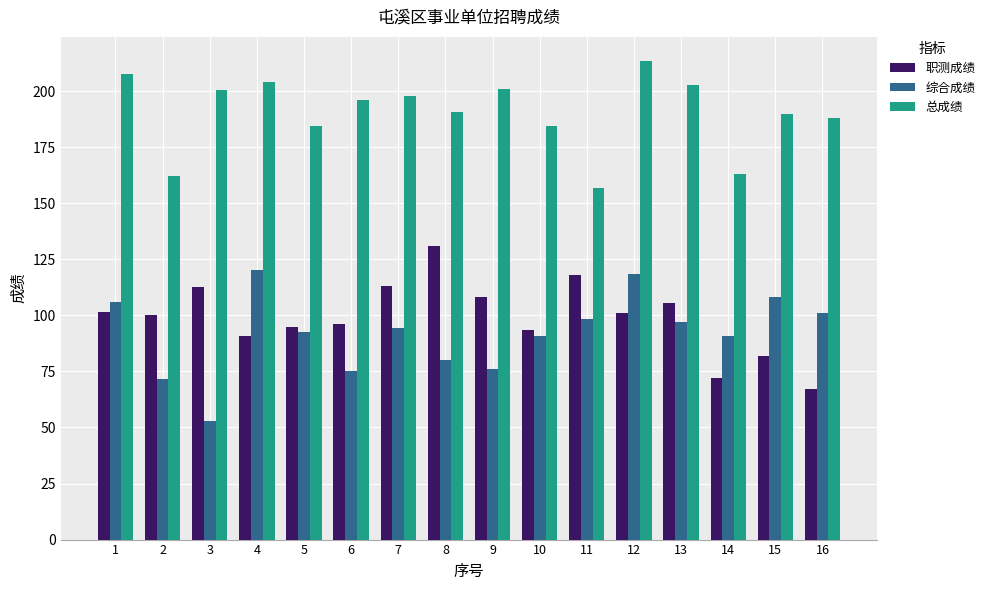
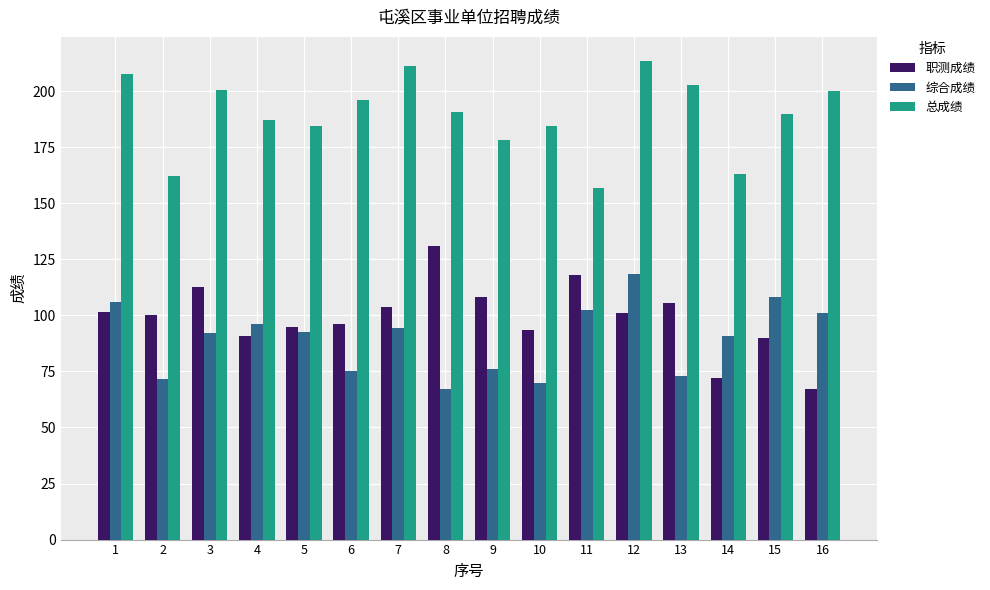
综合成绩, 3: 53 -> 92
综合成绩, 4: 120 -> 96
总成绩, 4: 204 -> 187
职测成绩, 7: 113 -> 104
总成绩, 7: 198 -> 211
综合成绩, 8: 80 -> 67
总成绩, 9: 201 -> 178
综合成绩, 10: 91 -> 70
综合成绩, 11: 99 -> 103
综合成绩, 13: 97 -> 73
职测成绩, 15: 82 -> 90
总成绩, 16: 188 -> 200
